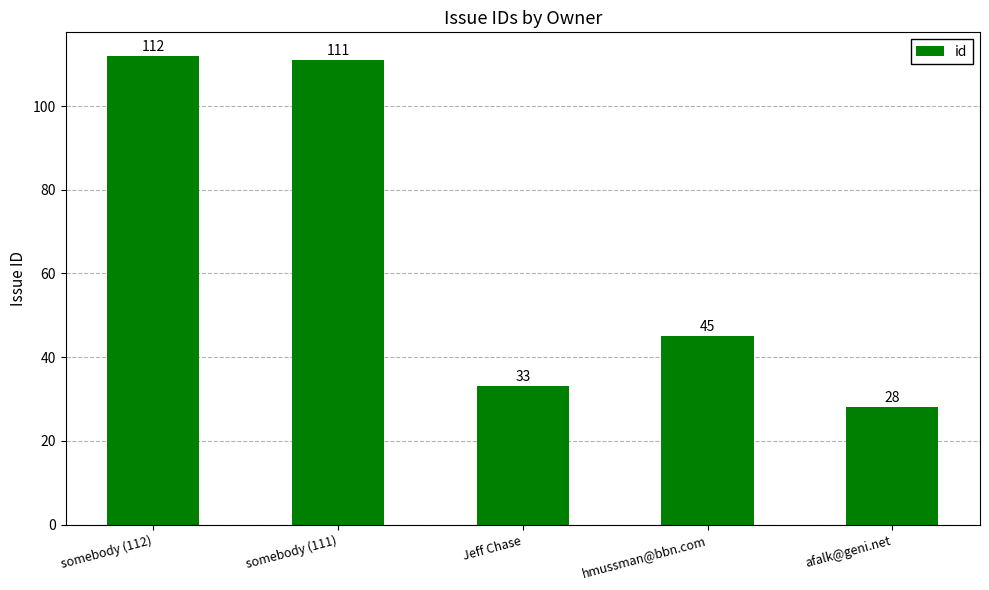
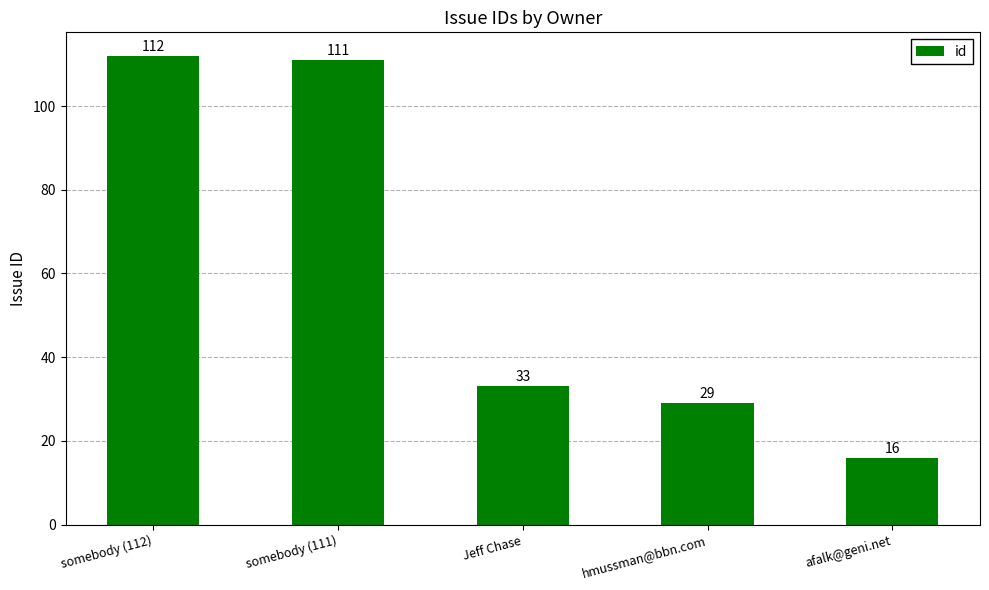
hmussman@bbn.com: 45 -> 29
afalk@geni.net: 28 -> 16
